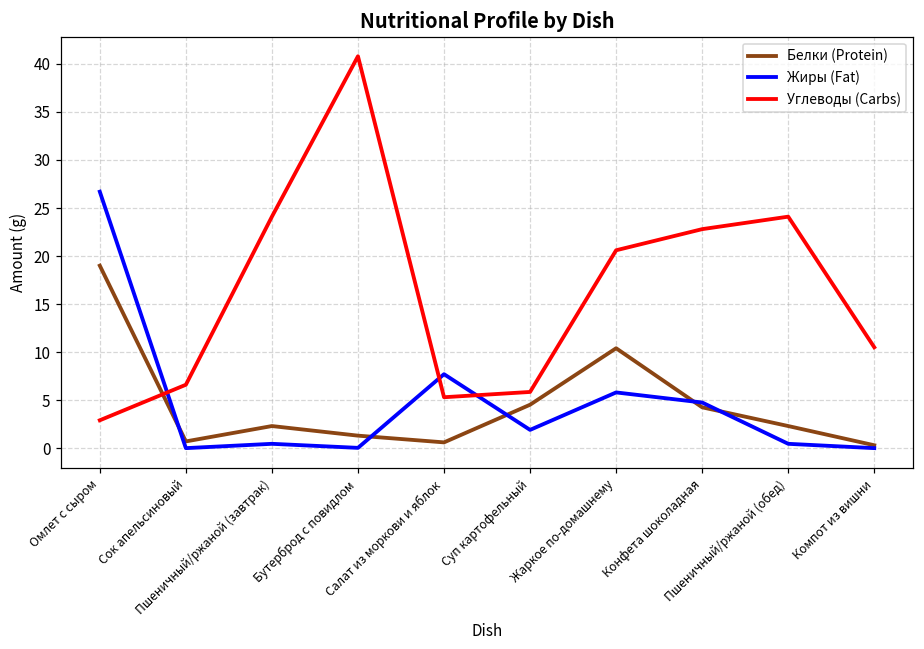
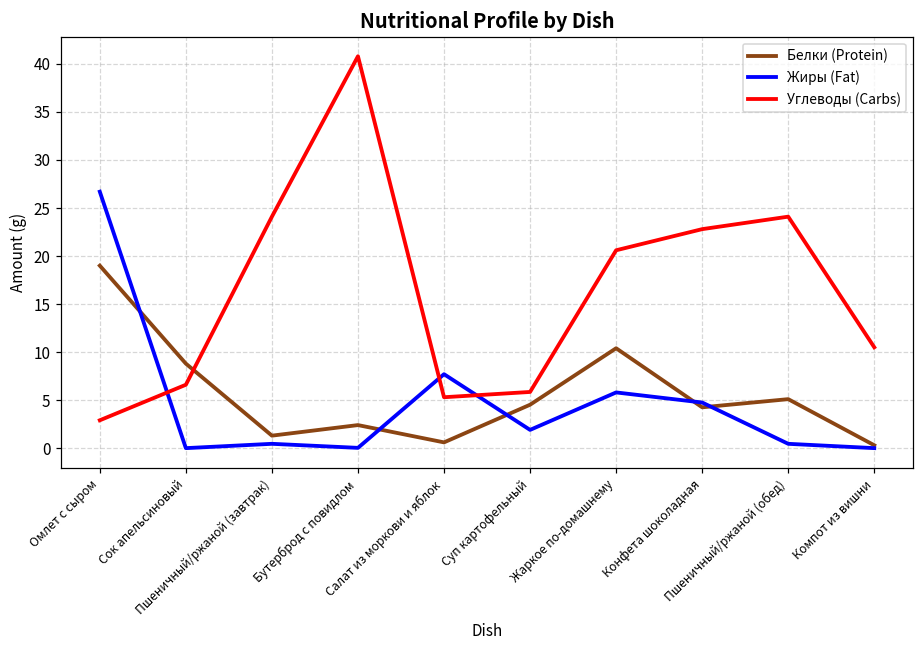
Белки (Protein), Сок апельсиновый: 1 -> 9
Белки (Protein), Пшеничный/ржаной (завтрак): 2 -> 1
Белки (Protein), Бутерброд с повидлом: 1 -> 2
Белки (Protein), Пшеничный/ржаной (обед): 2 -> 5
